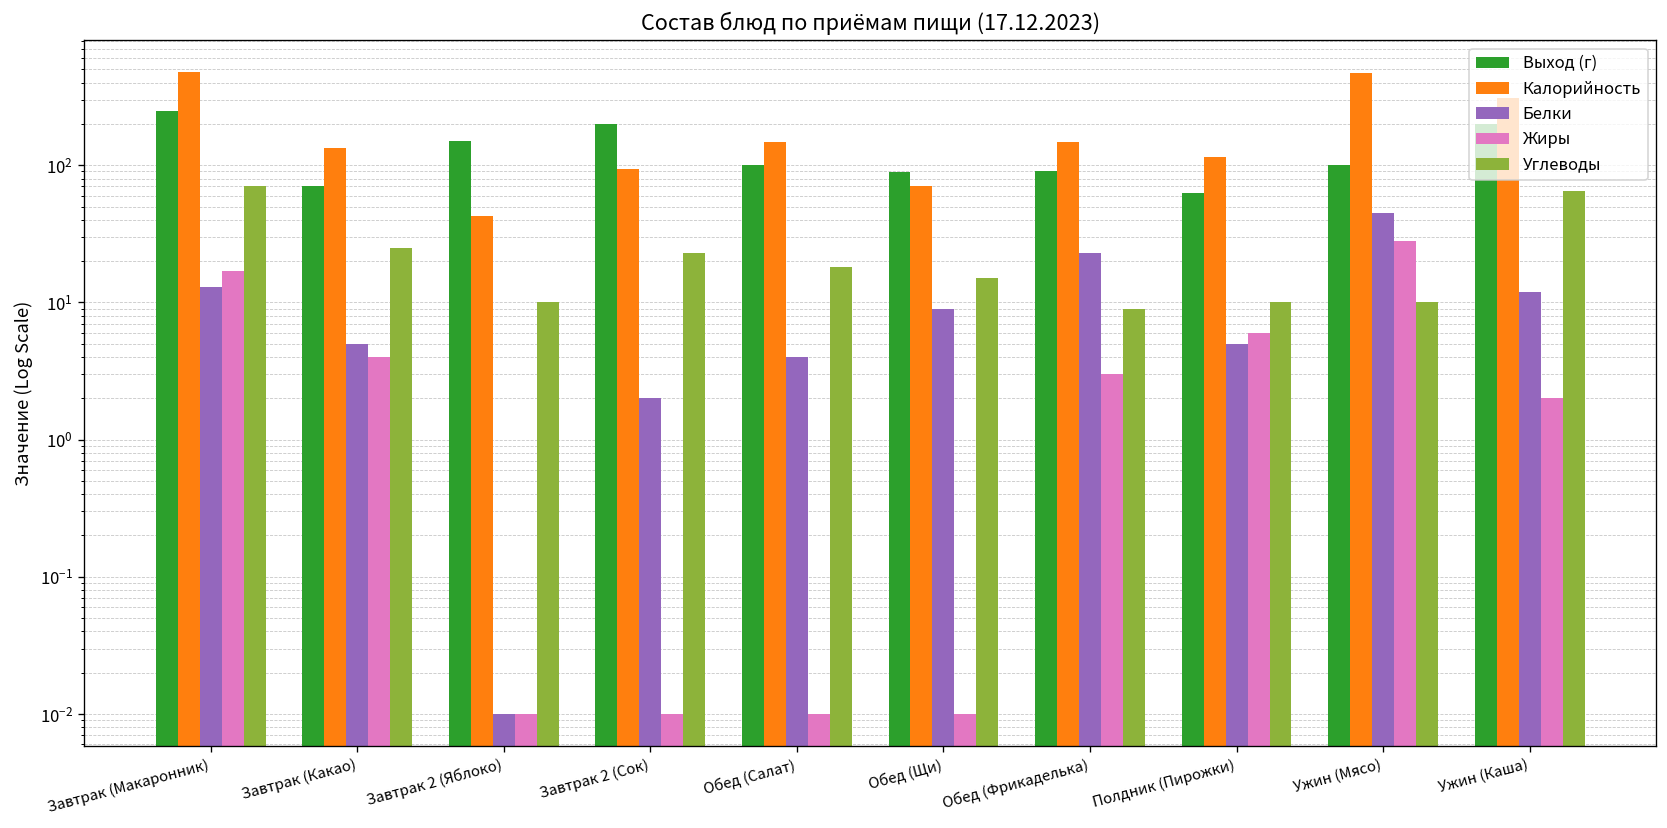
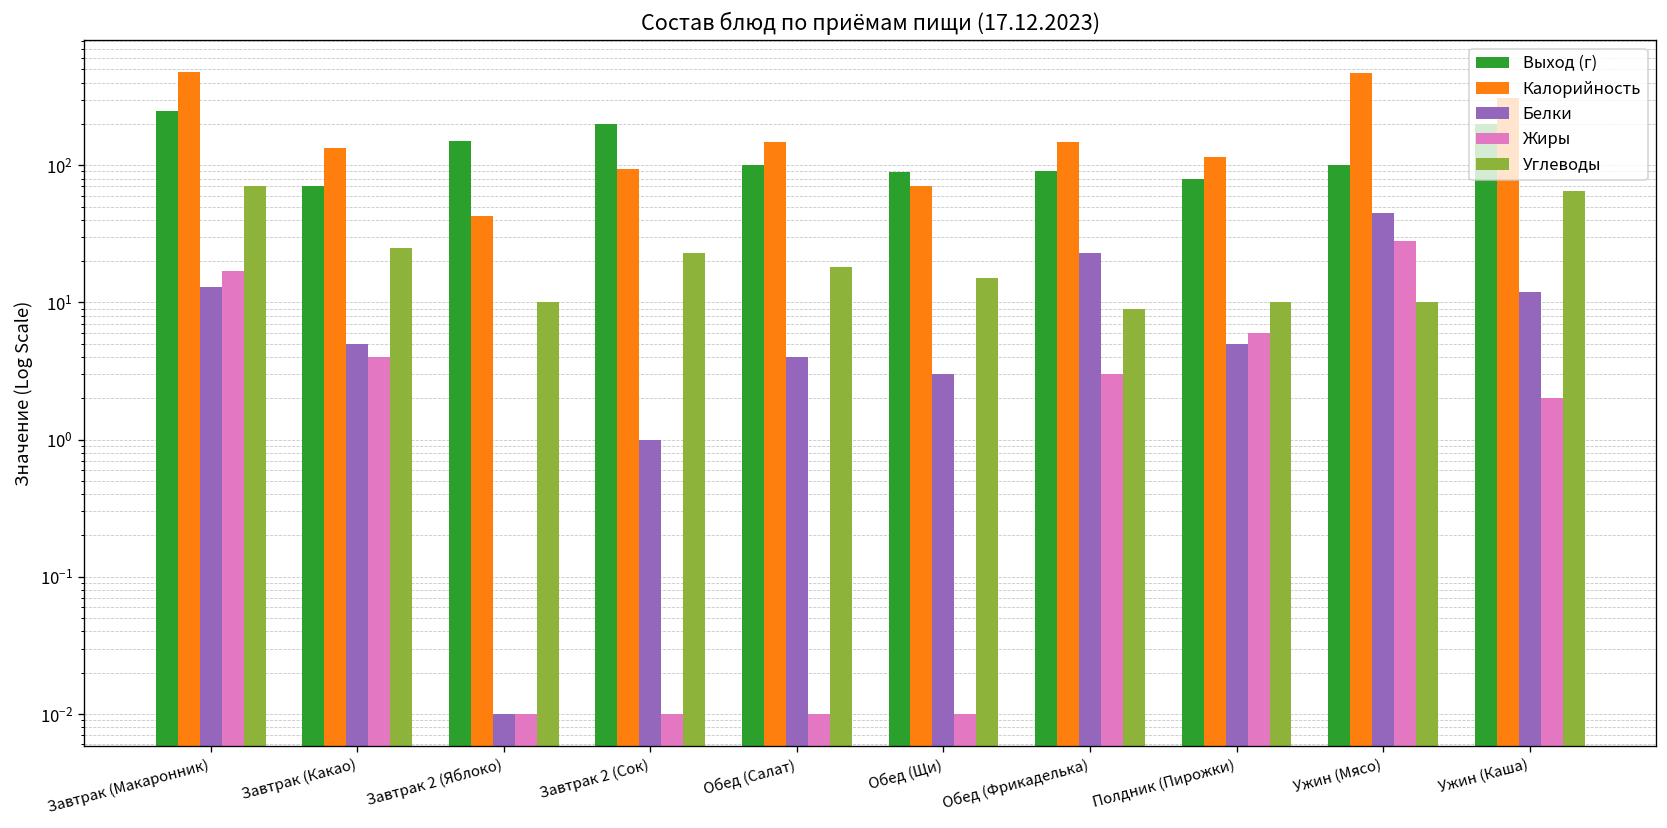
Белки, Завтрак 2 (Сок): 2 -> 1
Белки, Обед (Щи): 9 -> 3
Выход (г), Полдник (Пирожки): 60 -> 80
